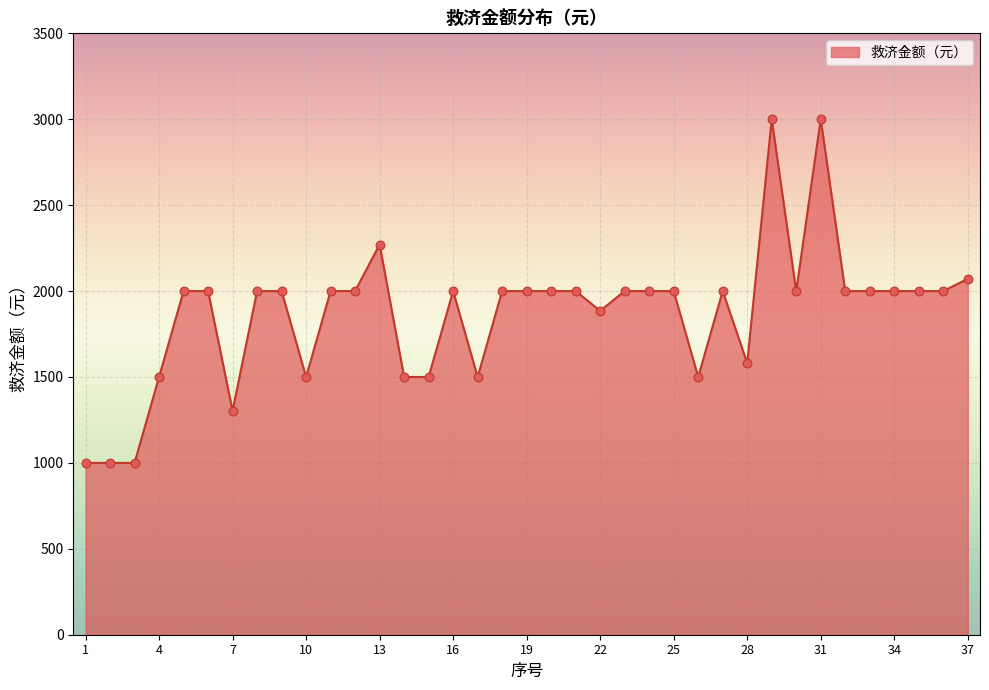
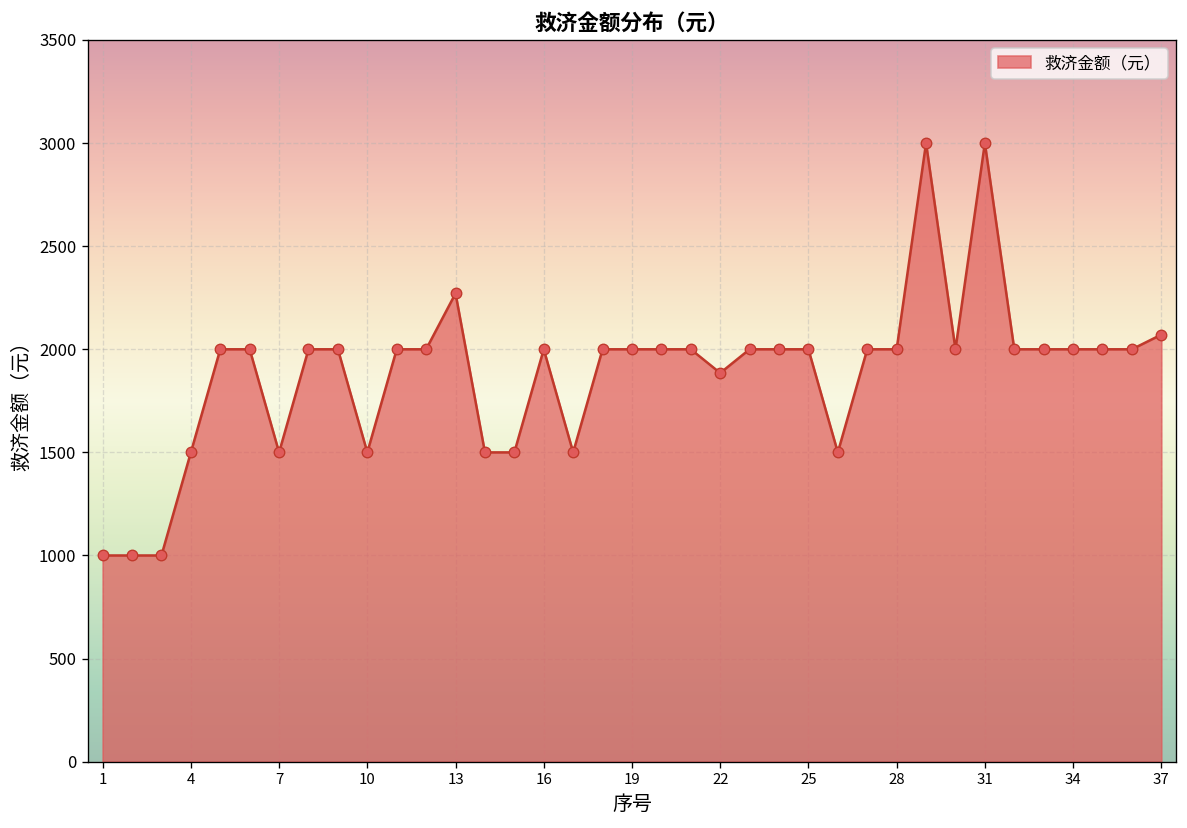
7: 1300 -> 1500
28: 1580 -> 2000
